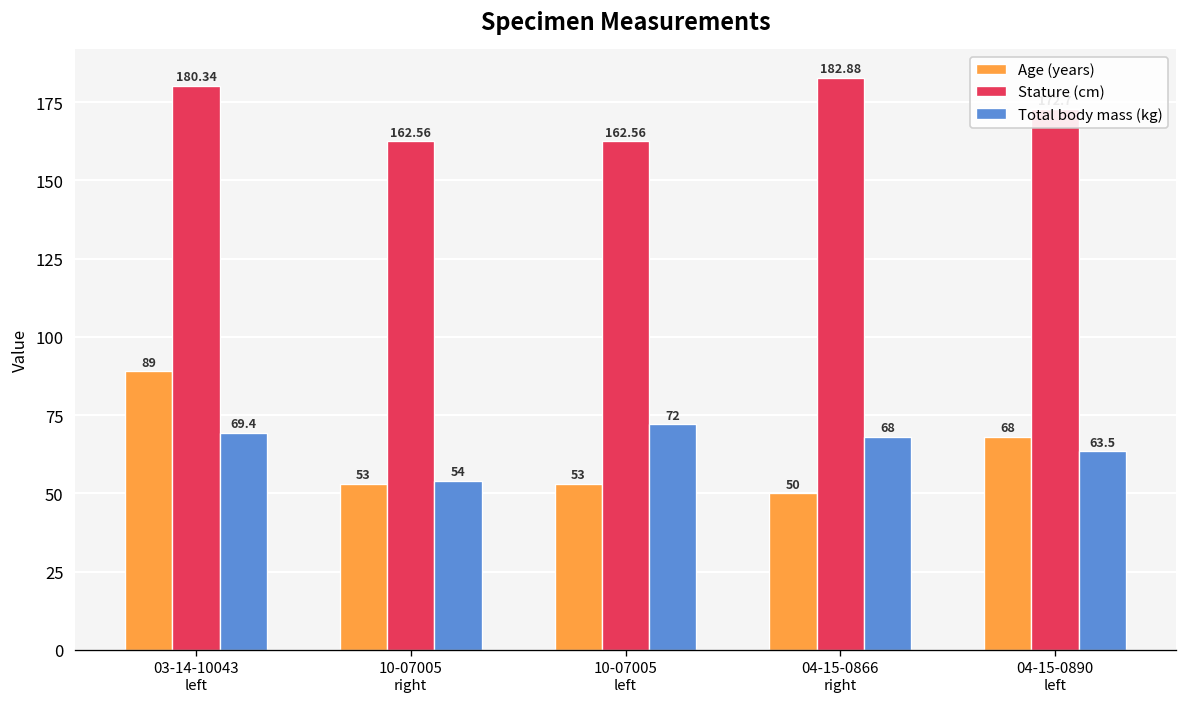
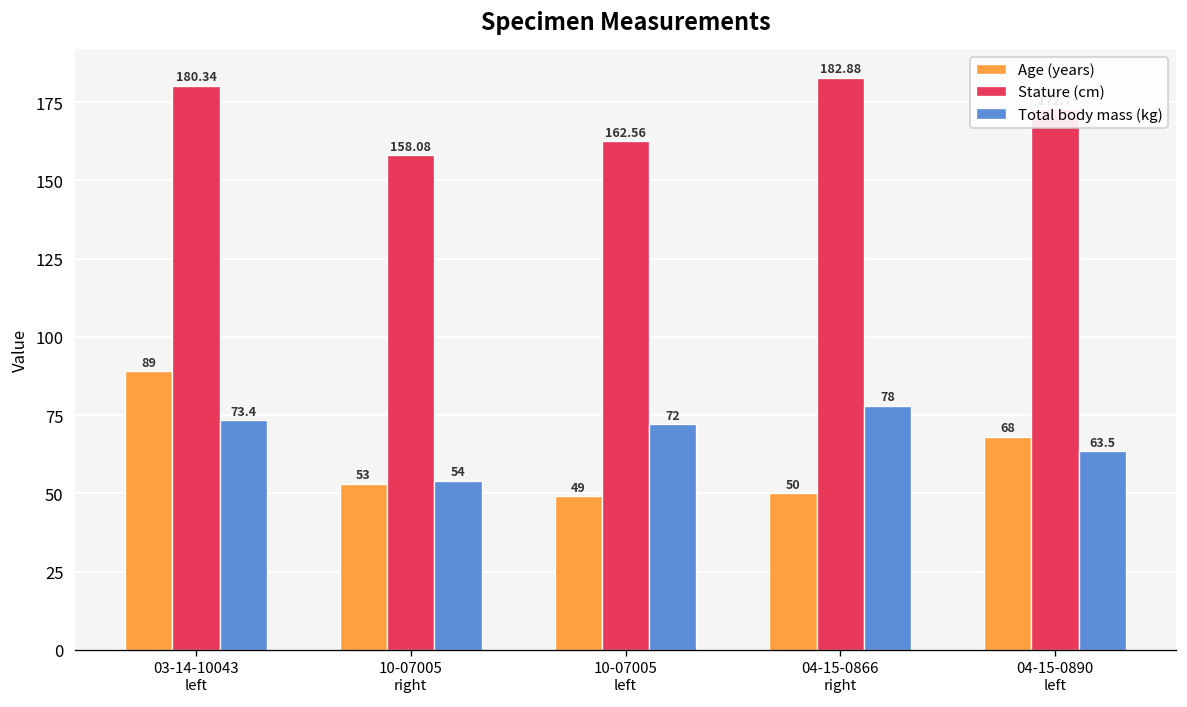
Total body mass (kg), 03-14-10043 left: 69.4 -> 73.4
Stature (cm), 10-07005 right: 162.56 -> 158.08
Age (years), 10-07005 left: 53 -> 49
Total body mass (kg), 04-15-0866 right: 68 -> 78
